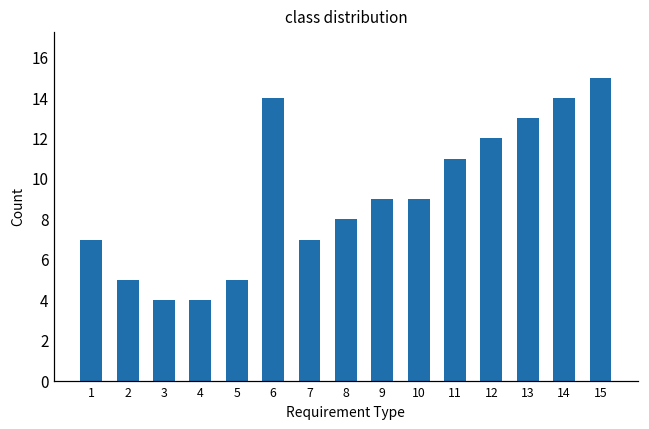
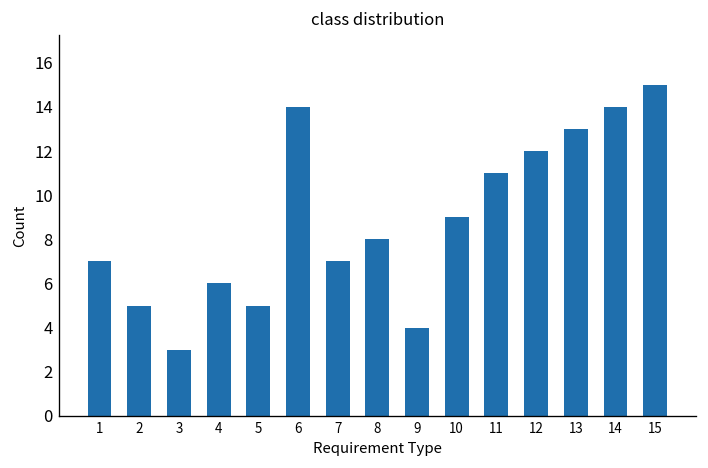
3: 4 -> 3
4: 4 -> 6
9: 9 -> 4
